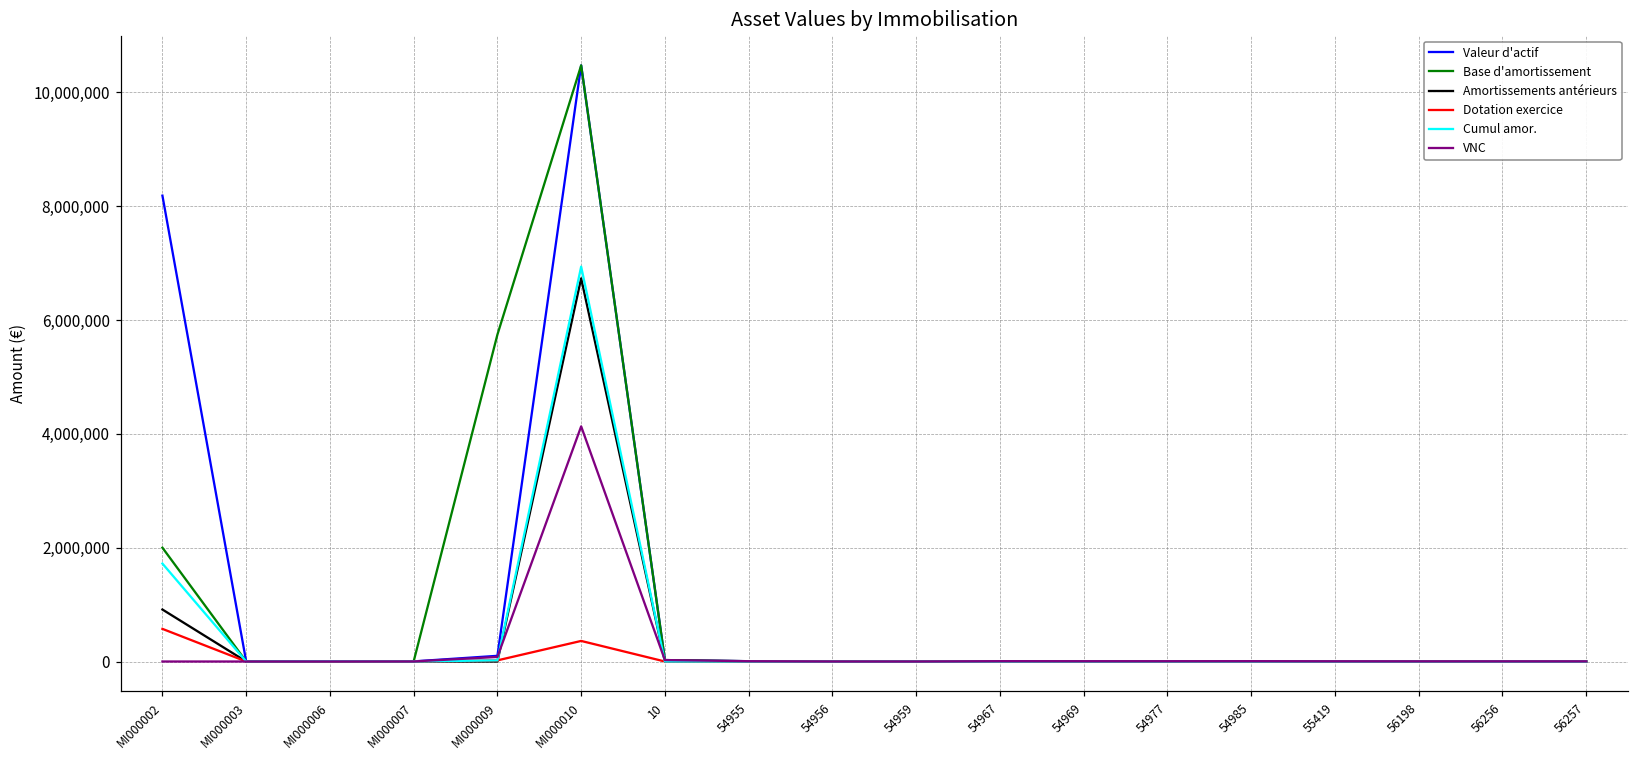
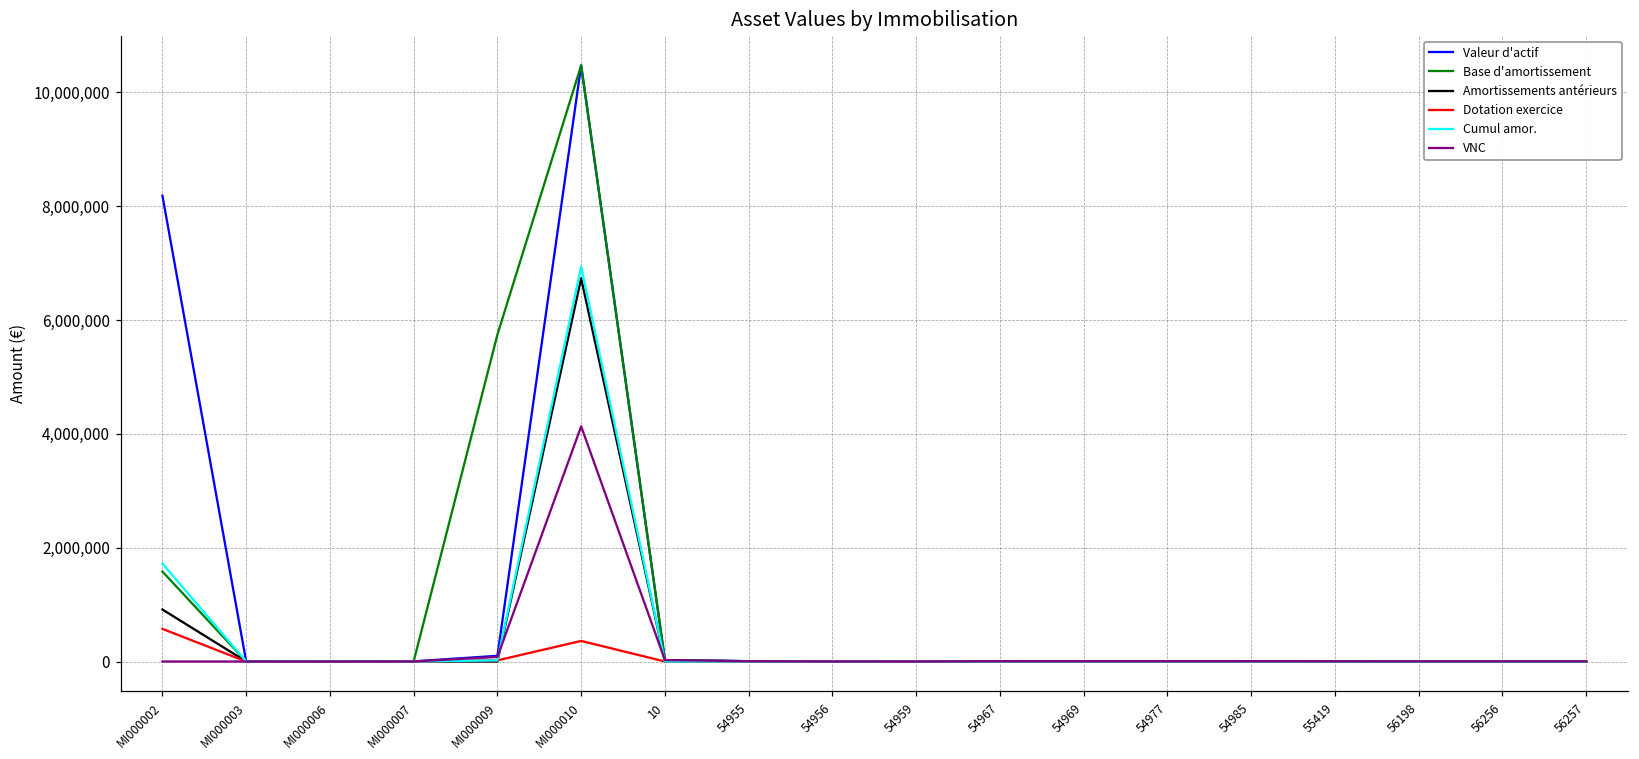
Base d'amortissement, MI000002: 2,000,000 -> 1,600,000
